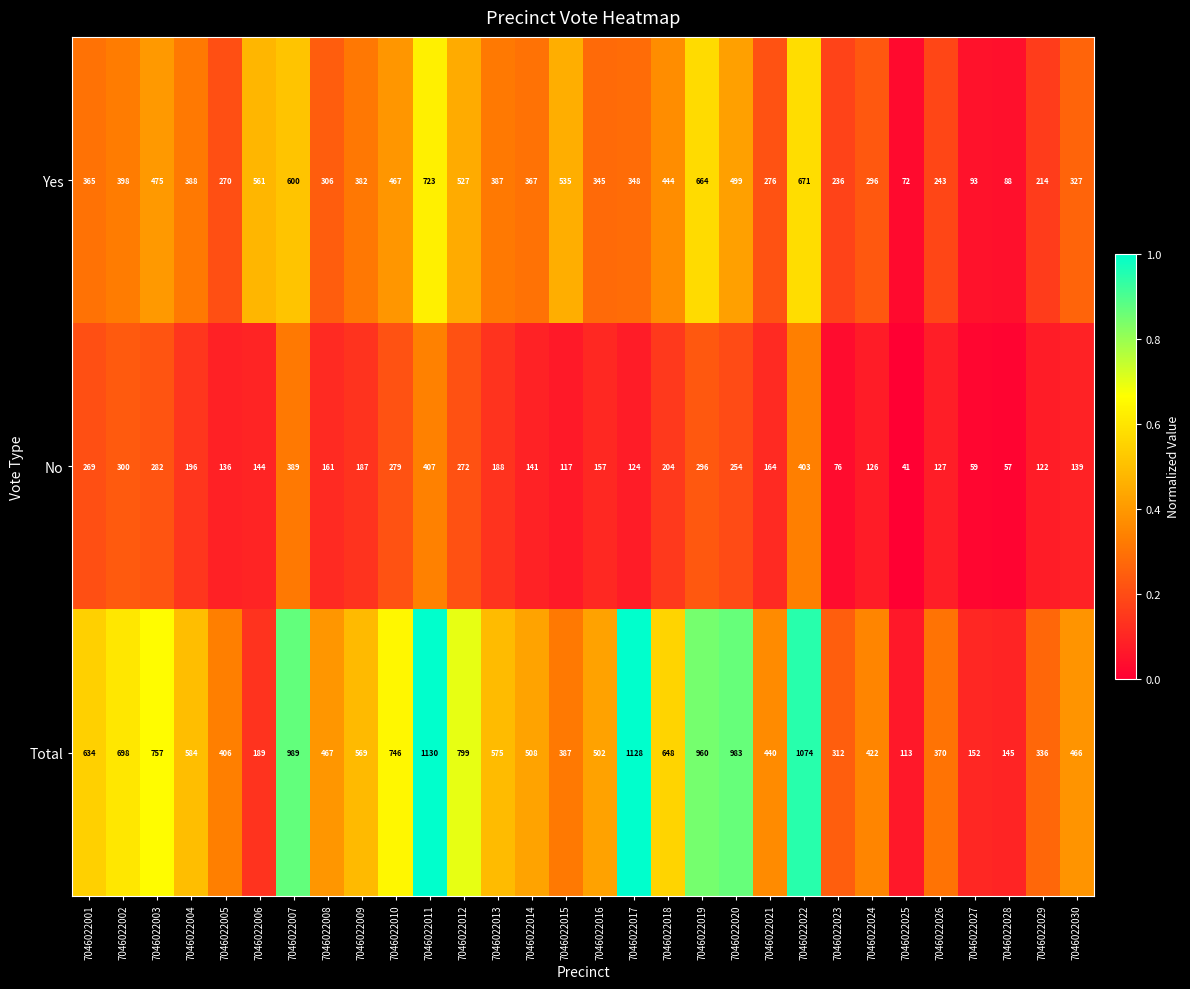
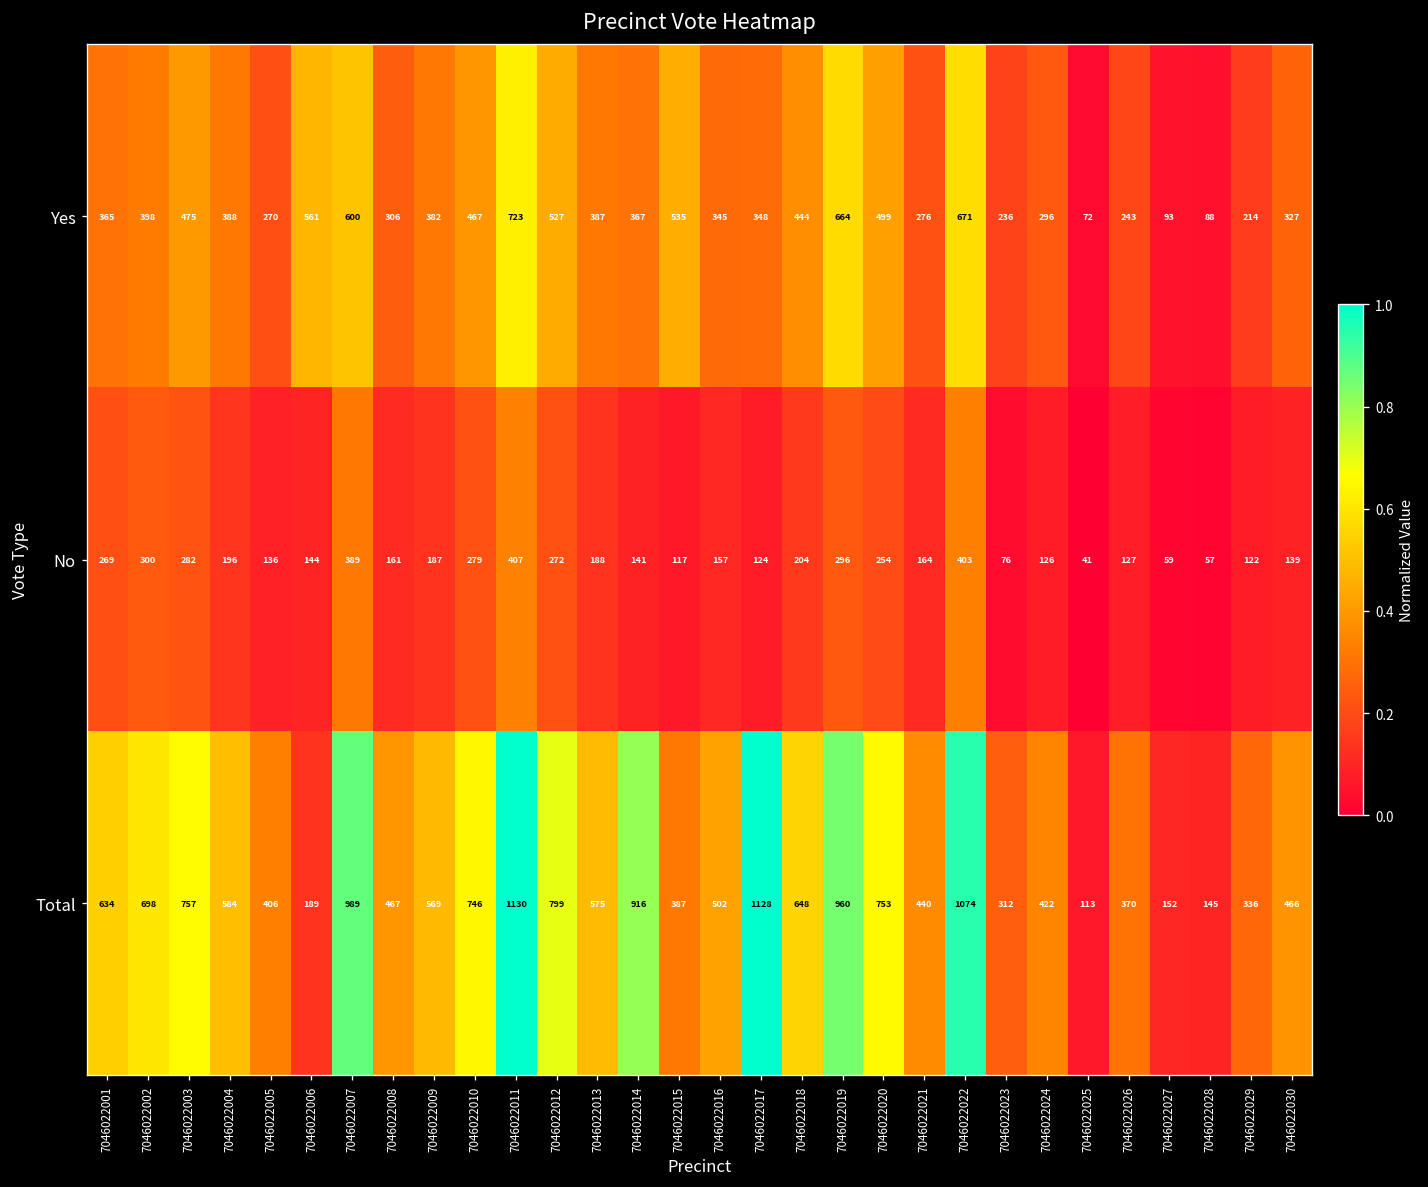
Total, 7046022014: 508 -> 916
Total, 7046022020: 983 -> 753
